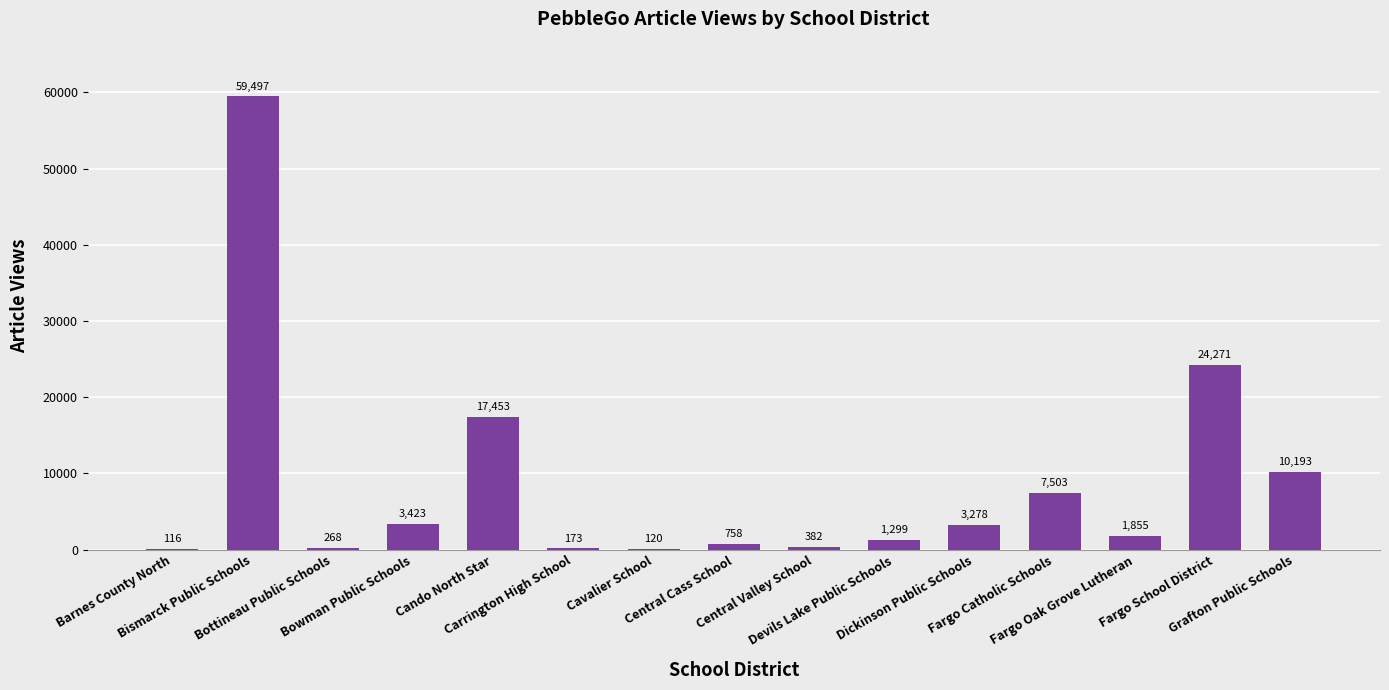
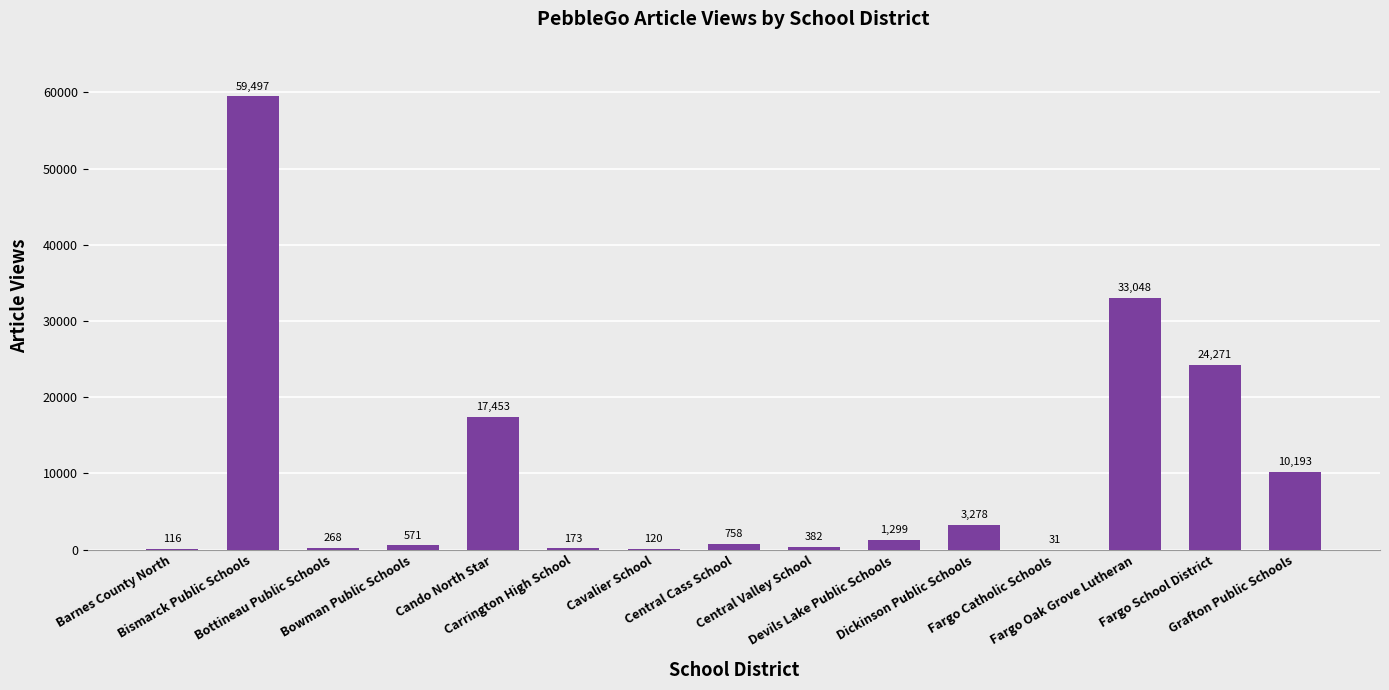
Bowman Public Schools: 3,423 -> 571
Fargo Catholic Schools: 7,503 -> 31
Fargo Oak Grove Lutheran: 1,855 -> 33,048
